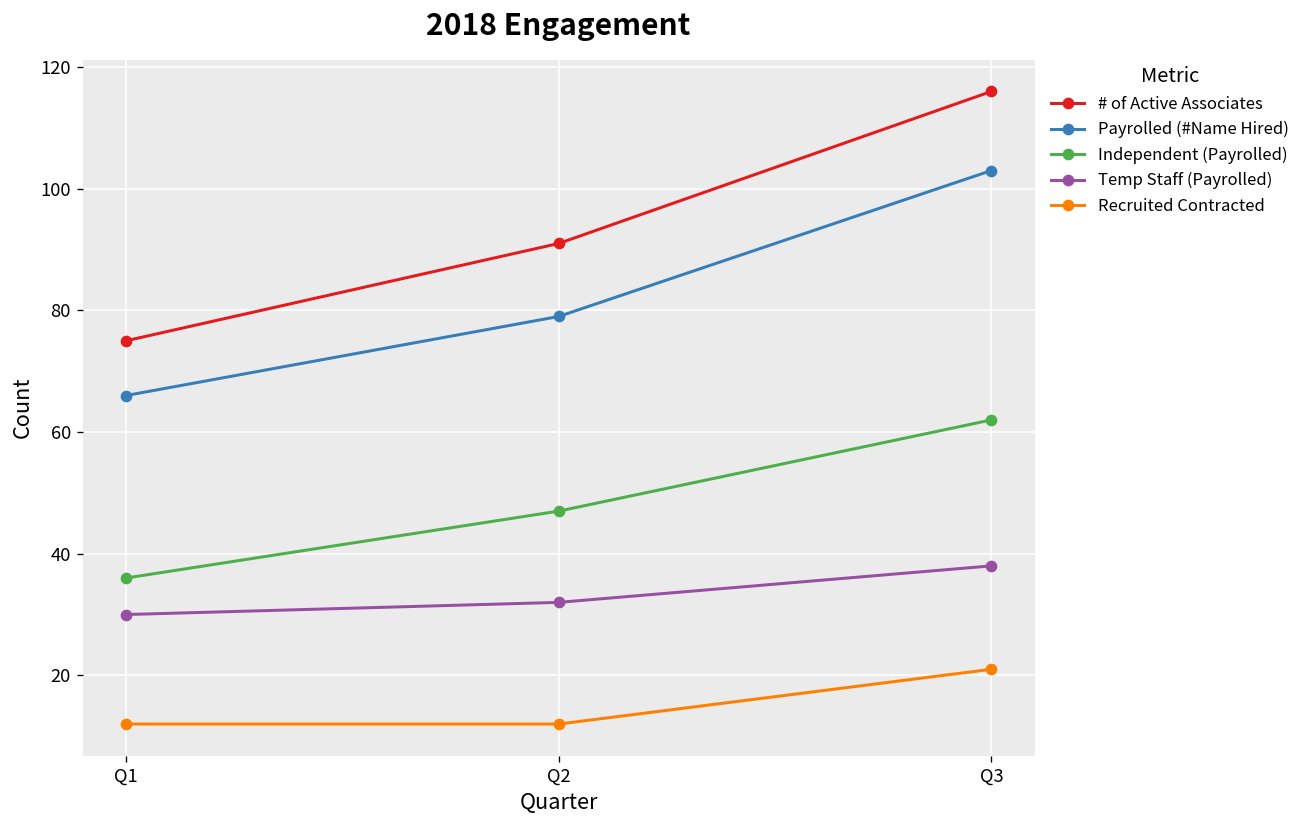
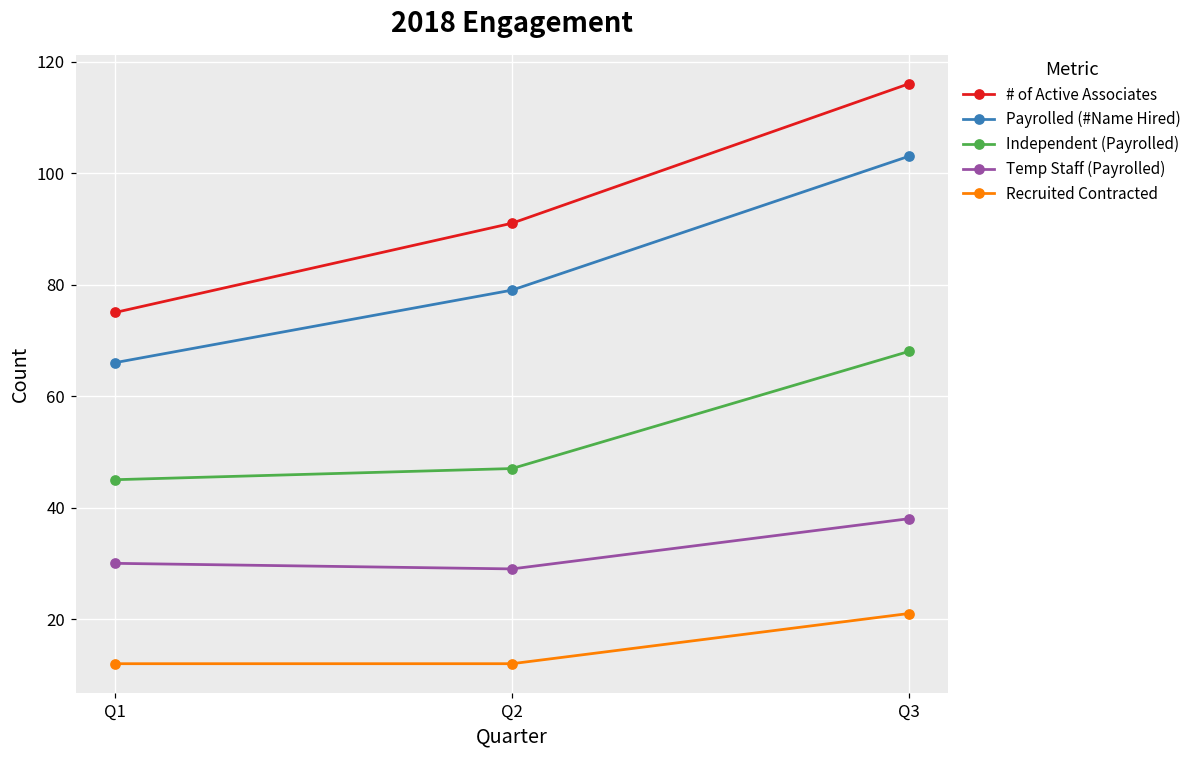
Independent (Payrolled), Q1: 36 -> 45
Temp Staff (Payrolled), Q2: 32 -> 29
Independent (Payrolled), Q3: 62 -> 68
